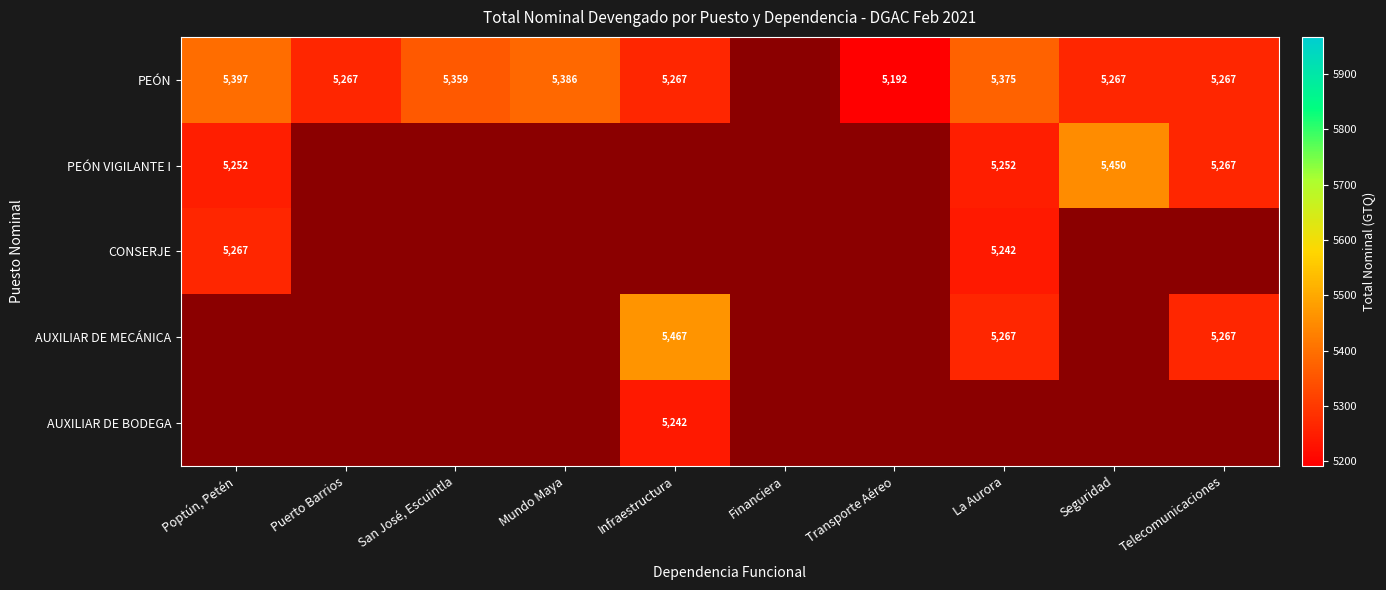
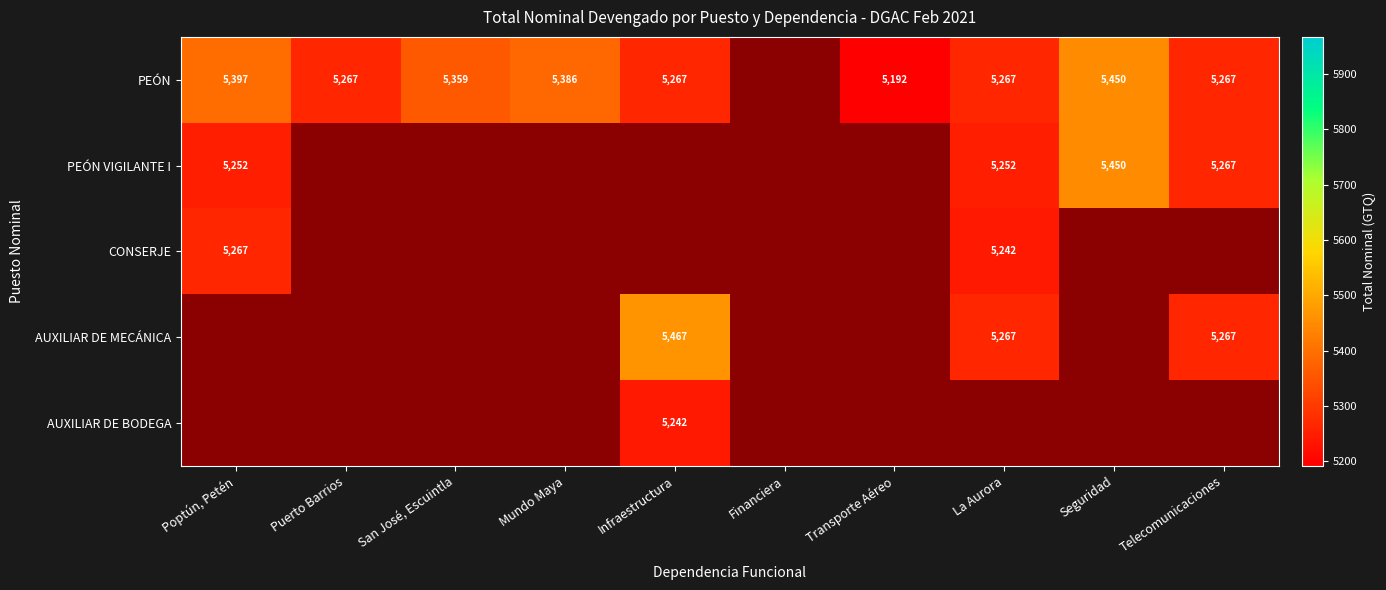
PEÓN, La Aurora: 5,375 -> 5,267
PEÓN, Seguridad: 5,267 -> 5,450
